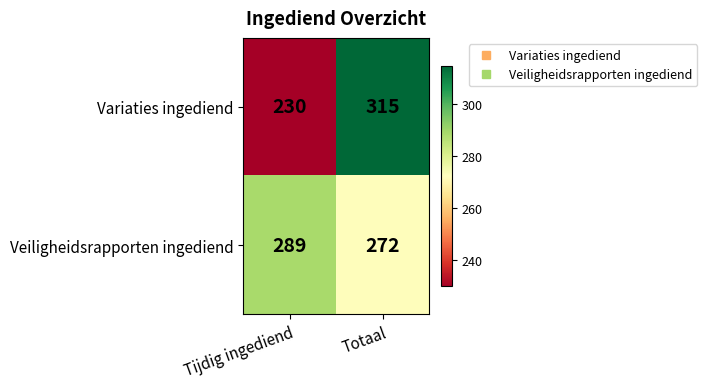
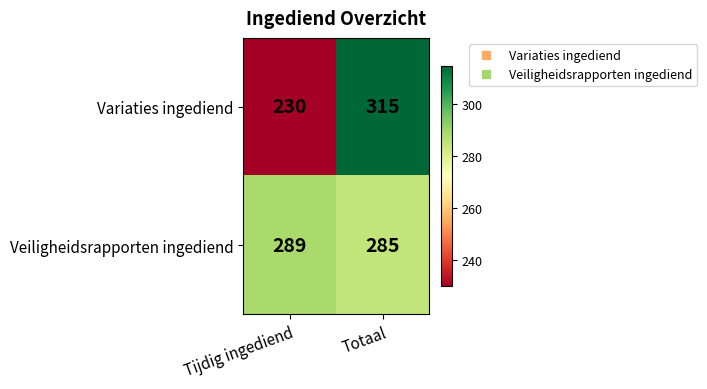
Veiligheidsrapporten ingediend, Totaal: 272 -> 285
